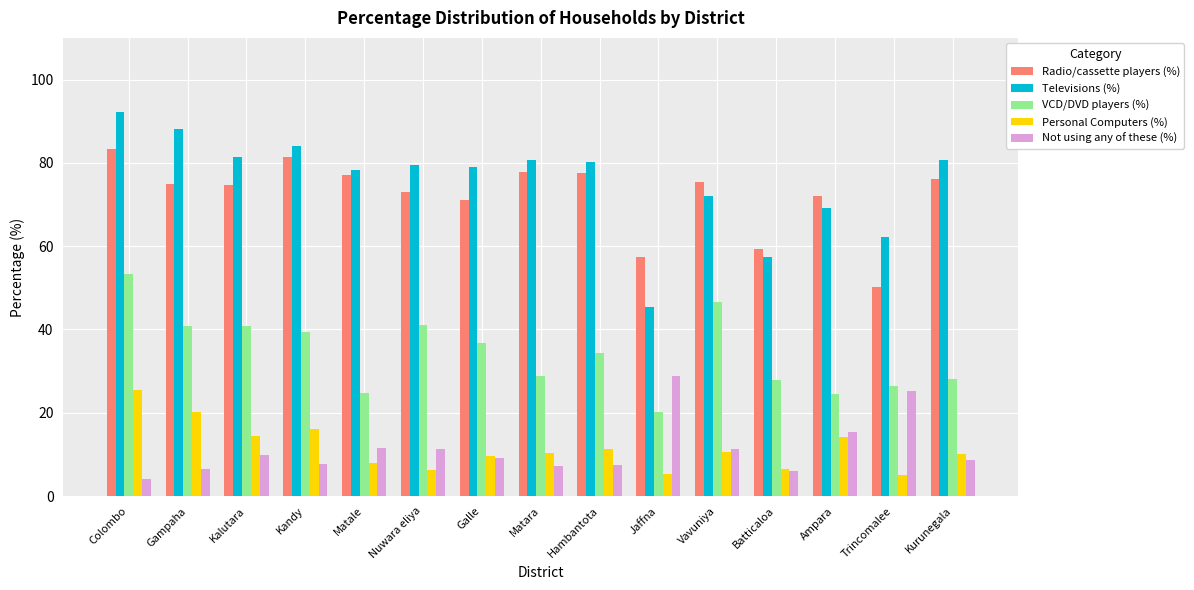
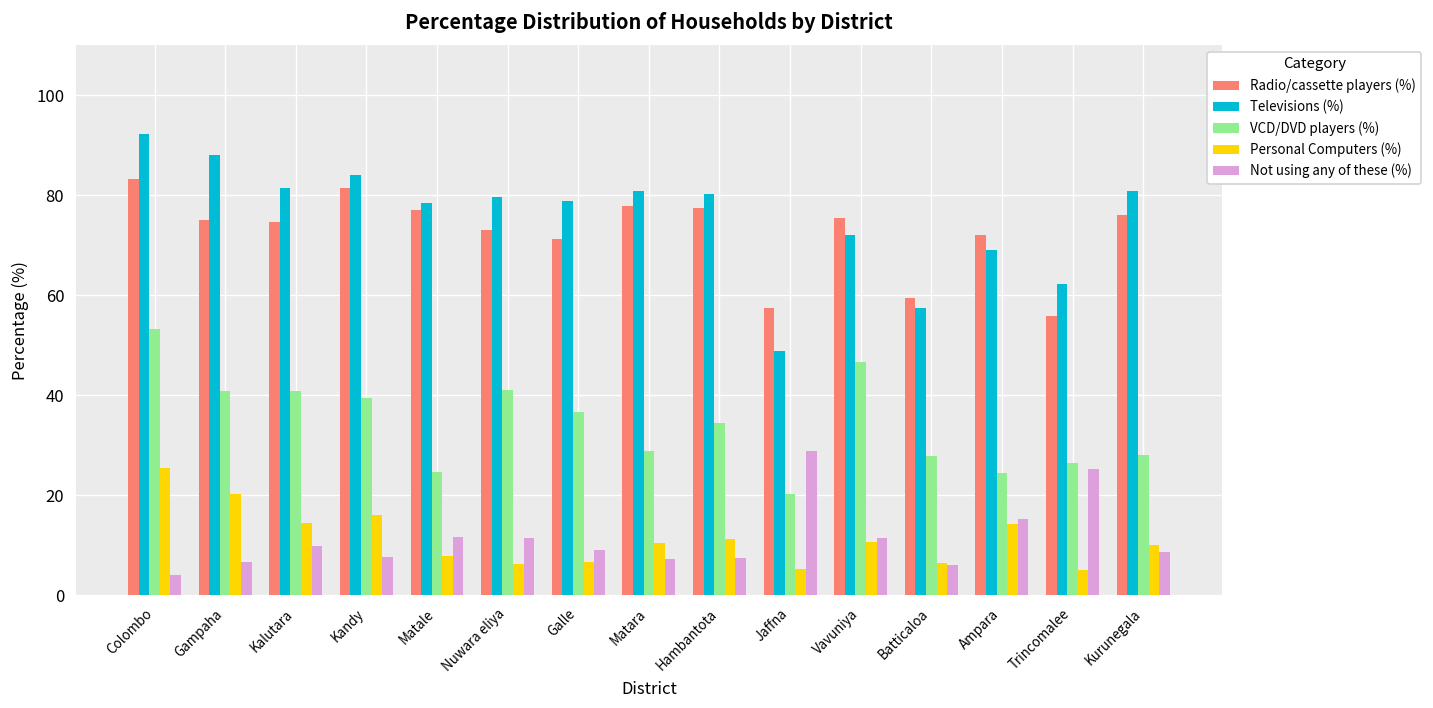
Personal Computers (%), Galle: 10 -> 7
Televisions (%), Jaffna: 46 -> 49
Radio/cassette players (%), Trincomalee: 50 -> 56
